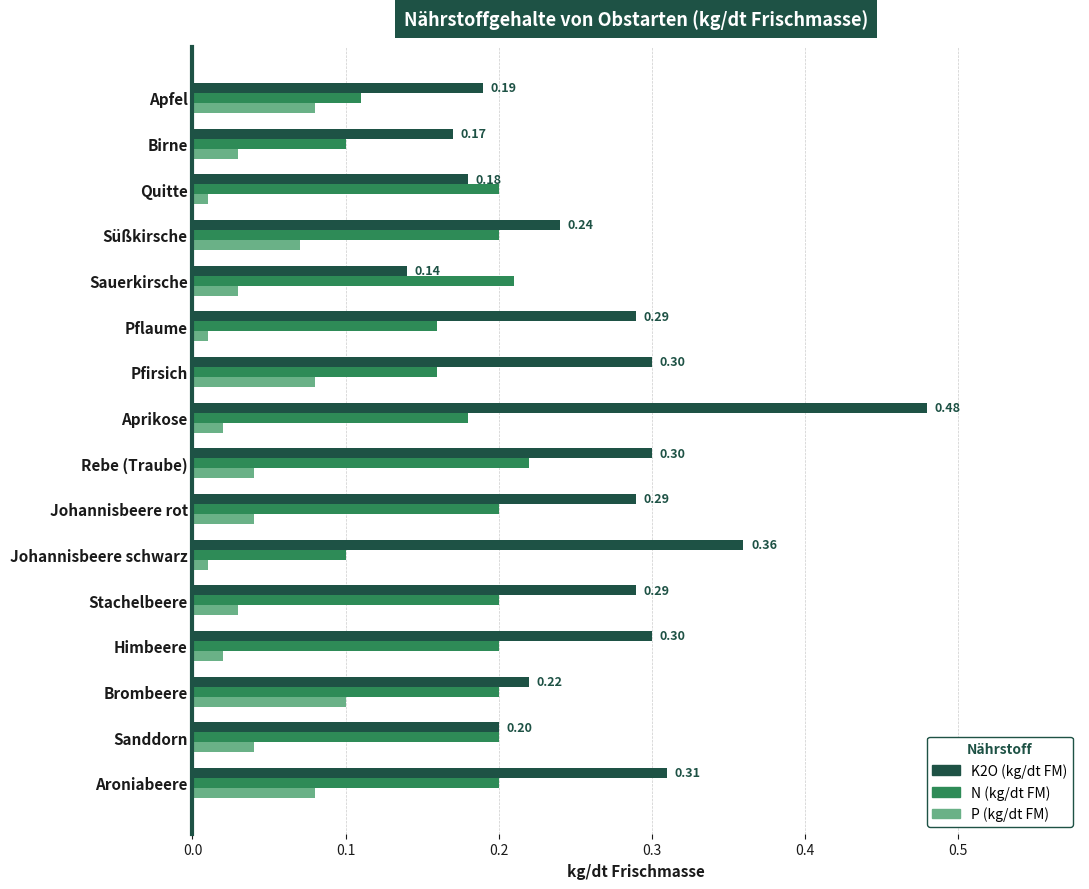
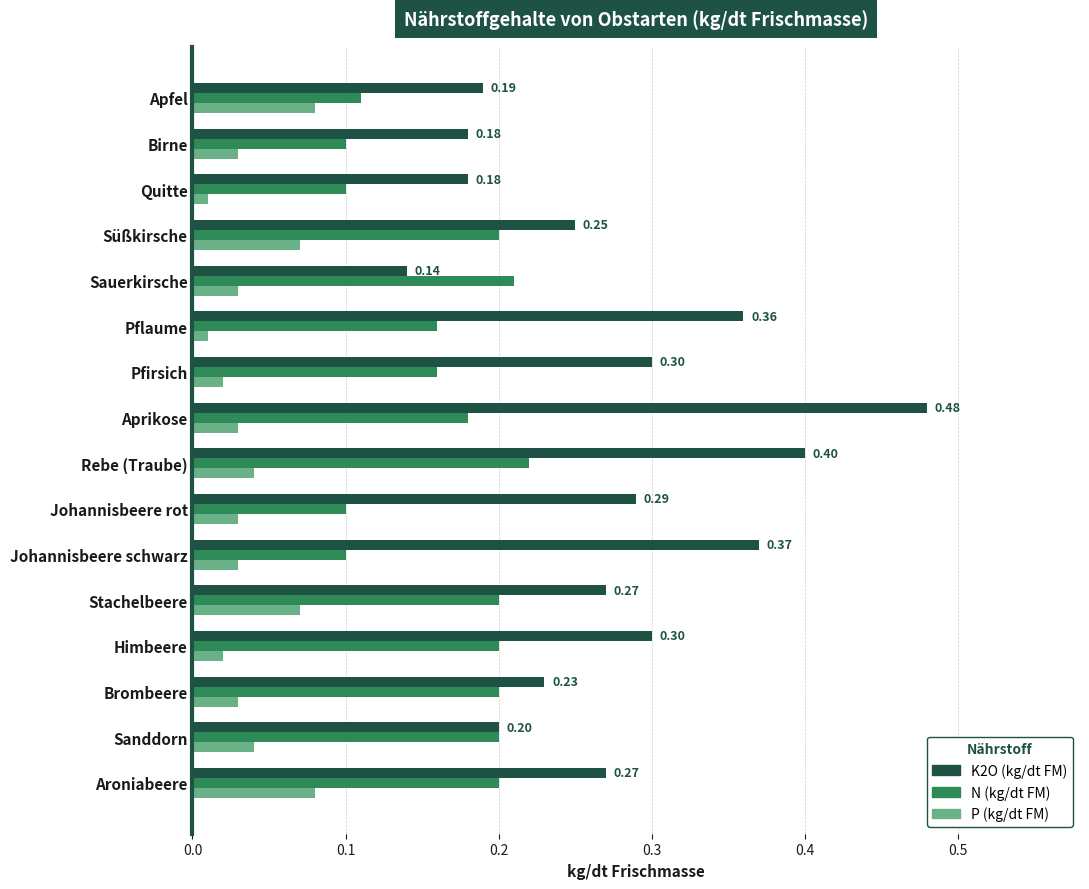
K2O (kg/dt FM), Birne: 0.17 -> 0.18
N (kg/dt FM), Quitte: 0.2 -> 0.1
K2O (kg/dt FM), Süßkirsche: 0.24 -> 0.25
K2O (kg/dt FM), Pflaume: 0.29 -> 0.36
P (kg/dt FM), Pfirsich: 0.08 -> 0.02
P (kg/dt FM), Aprikose: 0.02 -> 0.03
K2O (kg/dt FM), Rebe (Traube): 0.30 -> 0.40
N (kg/dt FM), Johannisbeere rot: 0.2 -> 0.1
P (kg/dt FM), Johannisbeere rot: 0.04 -> 0.03
K2O (kg/dt FM), Johannisbeere schwarz: 0.36 -> 0.37
P (kg/dt FM), Johannisbeere schwarz: 0.01 -> 0.03
K2O (kg/dt FM), Stachelbeere: 0.29 -> 0.27
P (kg/dt FM), Stachelbeere: 0.03 -> 0.07
K2O (kg/dt FM), Brombeere: 0.22 -> 0.23
P (kg/dt FM), Brombeere: 0.10 -> 0.03
K2O (kg/dt FM), Aroniabeere: 0.31 -> 0.27
